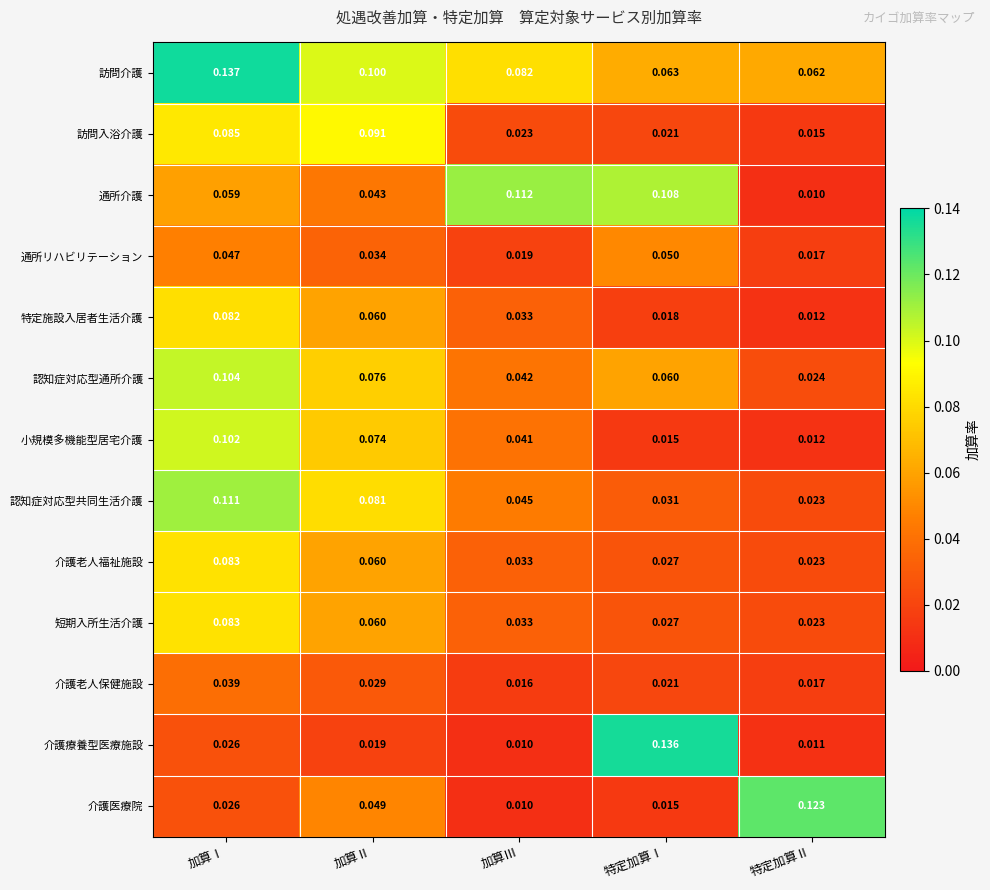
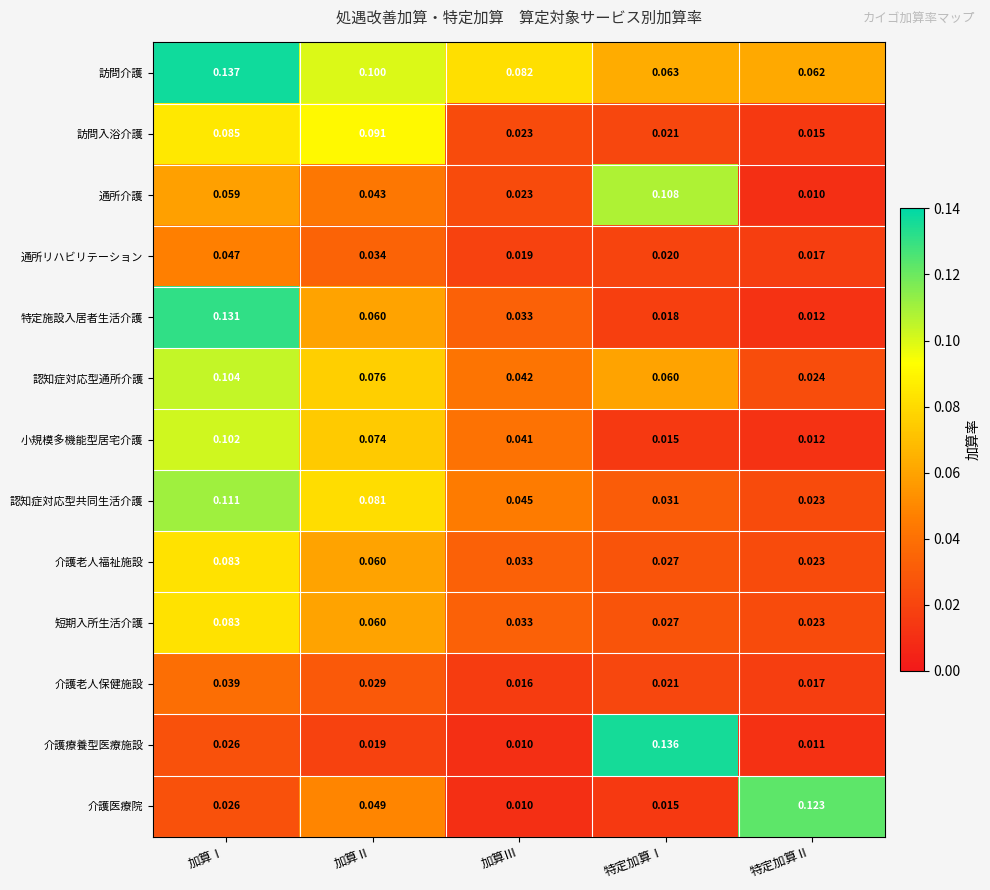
通所介護, 加算Ⅲ: 0.112 -> 0.023
通所リハビリテーション, 特定加算Ⅰ: 0.050 -> 0.020
特定施設入居者生活介護, 加算Ⅰ: 0.082 -> 0.131
